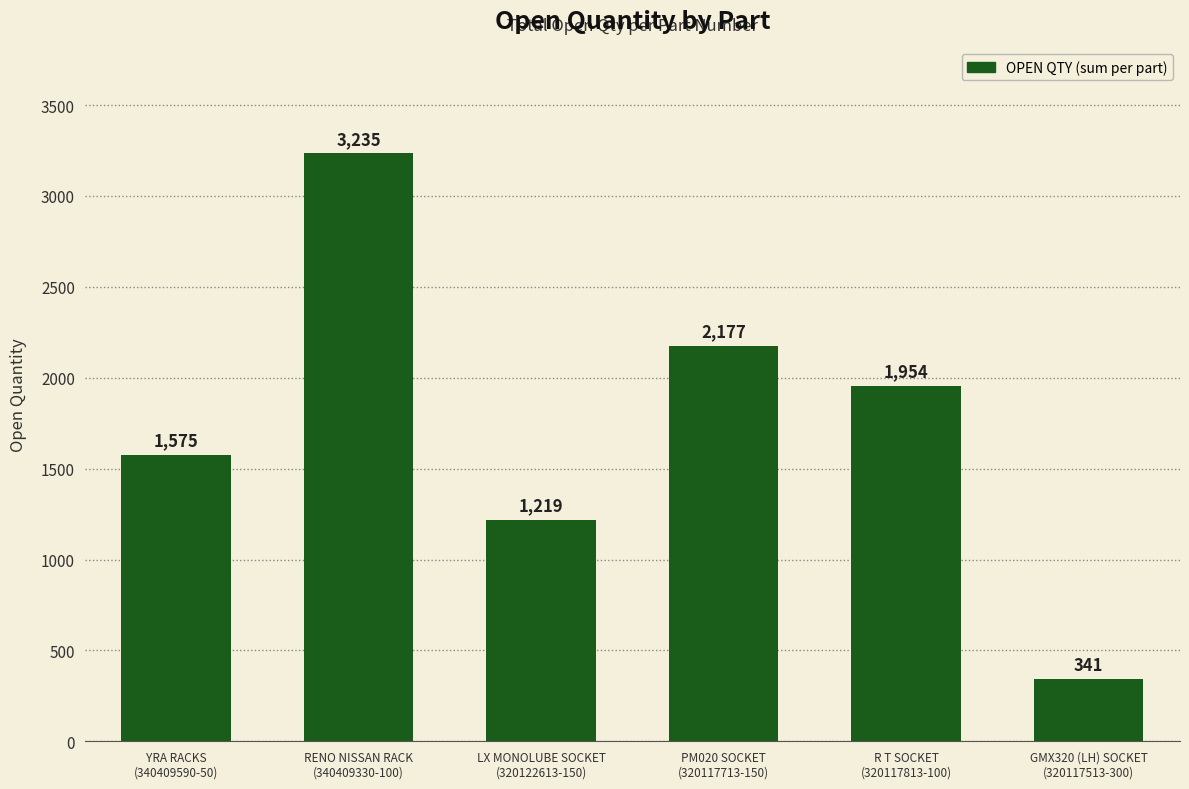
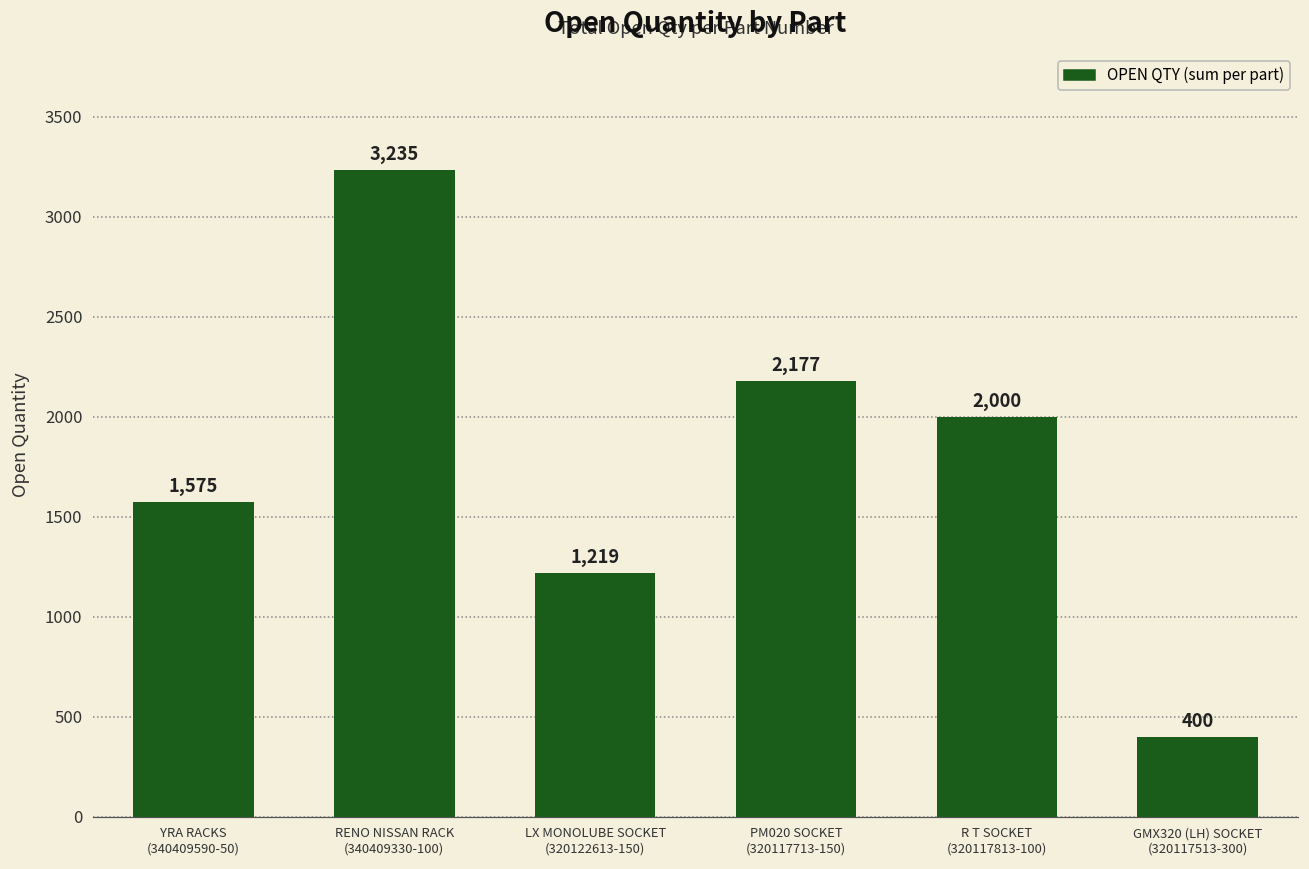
R T SOCKET (320117813-100): 1,954 -> 2,000
GMX320 (LH) SOCKET (320117513-300): 341 -> 400
